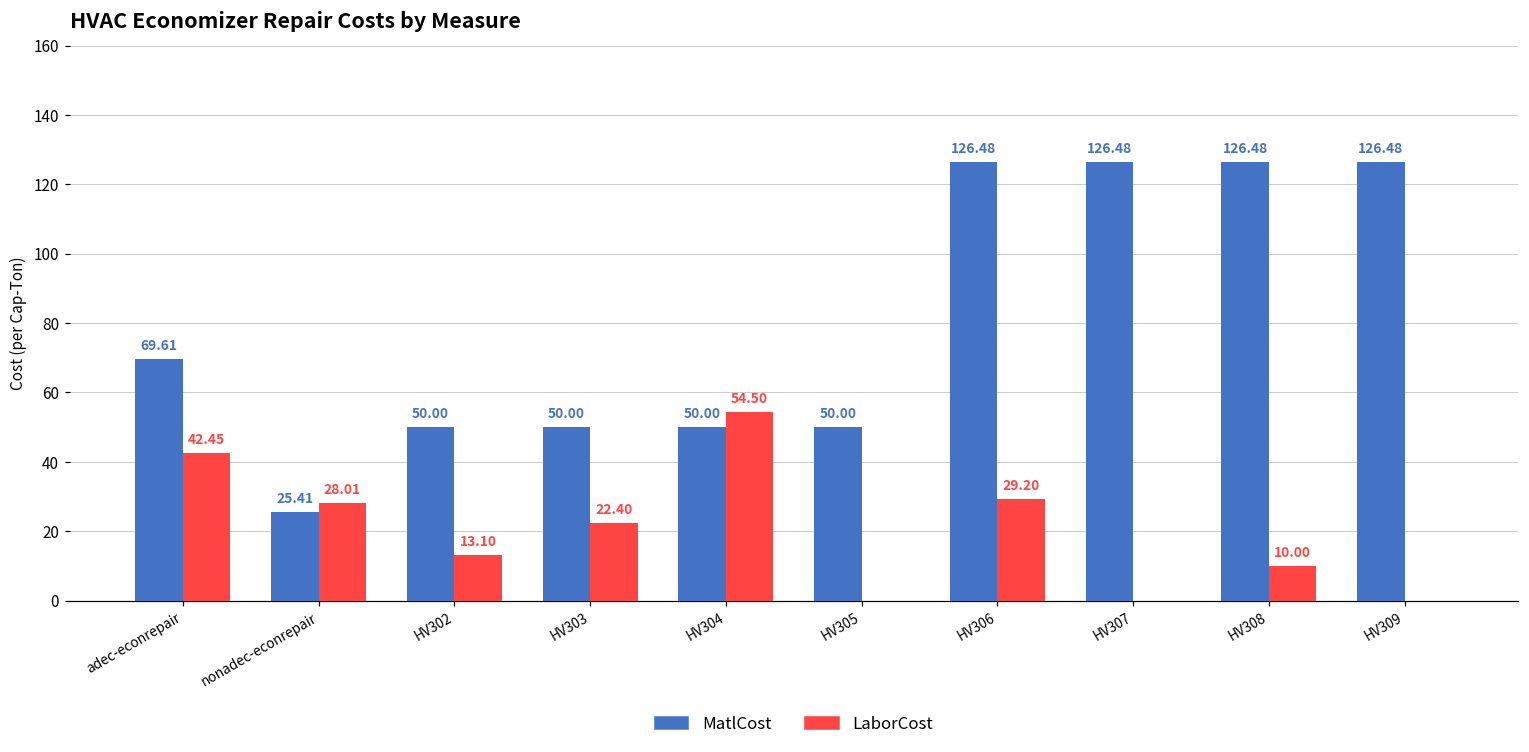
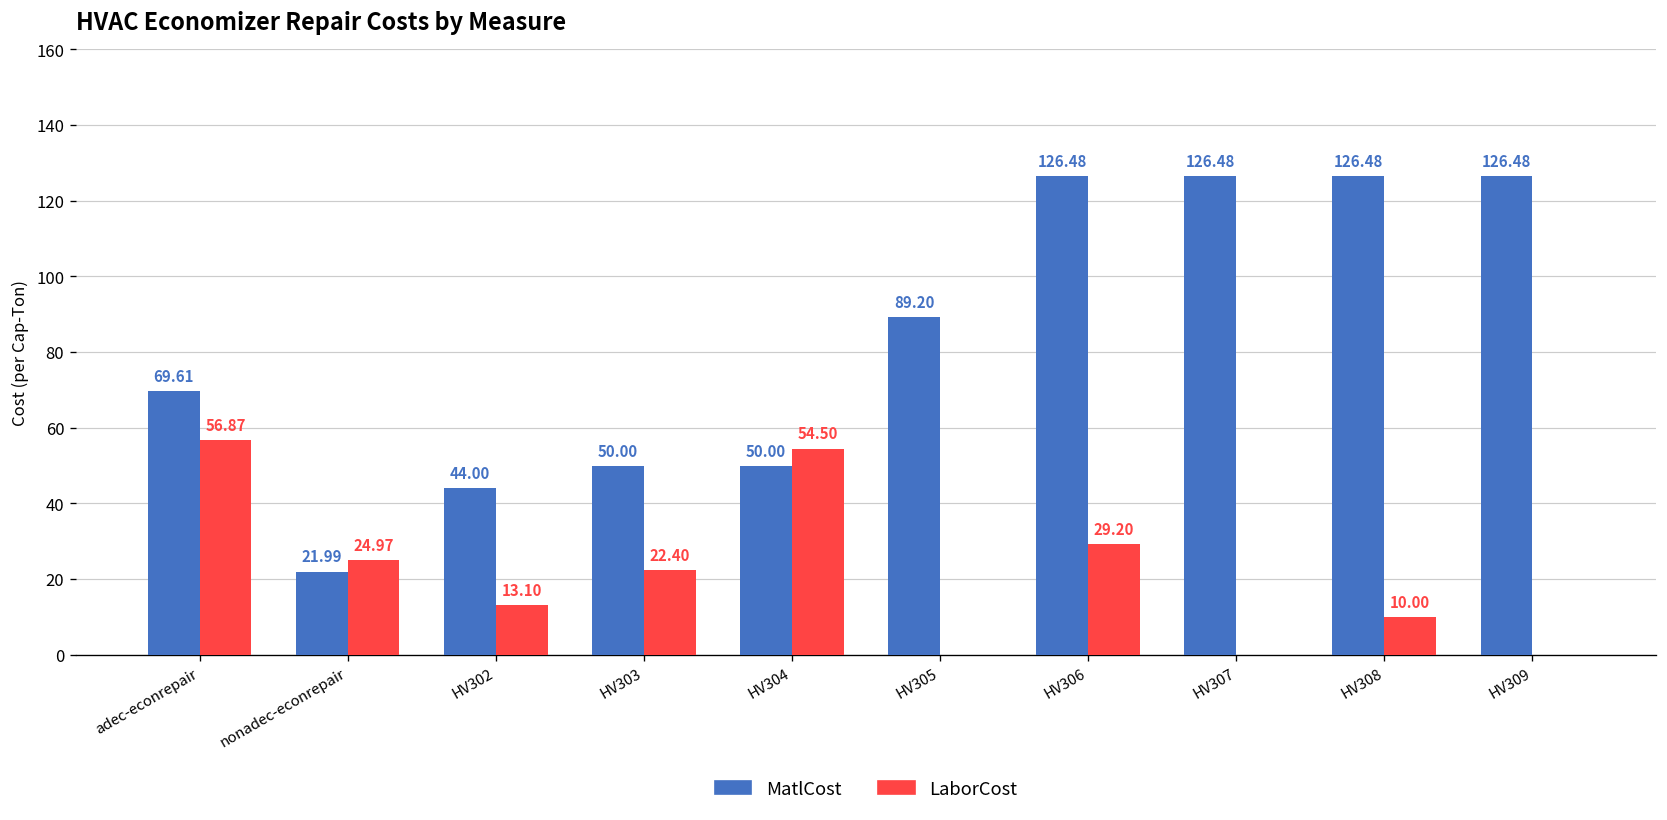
LaborCost, adec-econrepair: 42.45 -> 56.87
MatlCost, nonadec-econrepair: 25.41 -> 21.99
LaborCost, nonadec-econrepair: 28.01 -> 24.97
MatlCost, HV302: 50.00 -> 44.00
MatlCost, HV305: 50.00 -> 89.20
